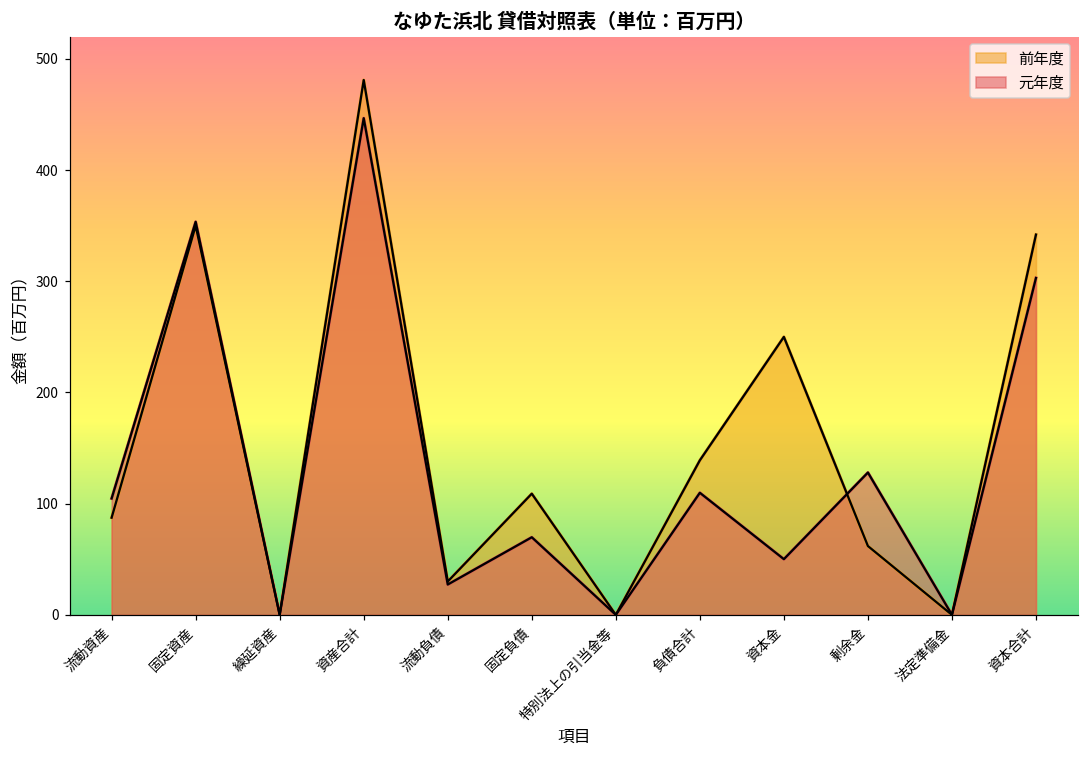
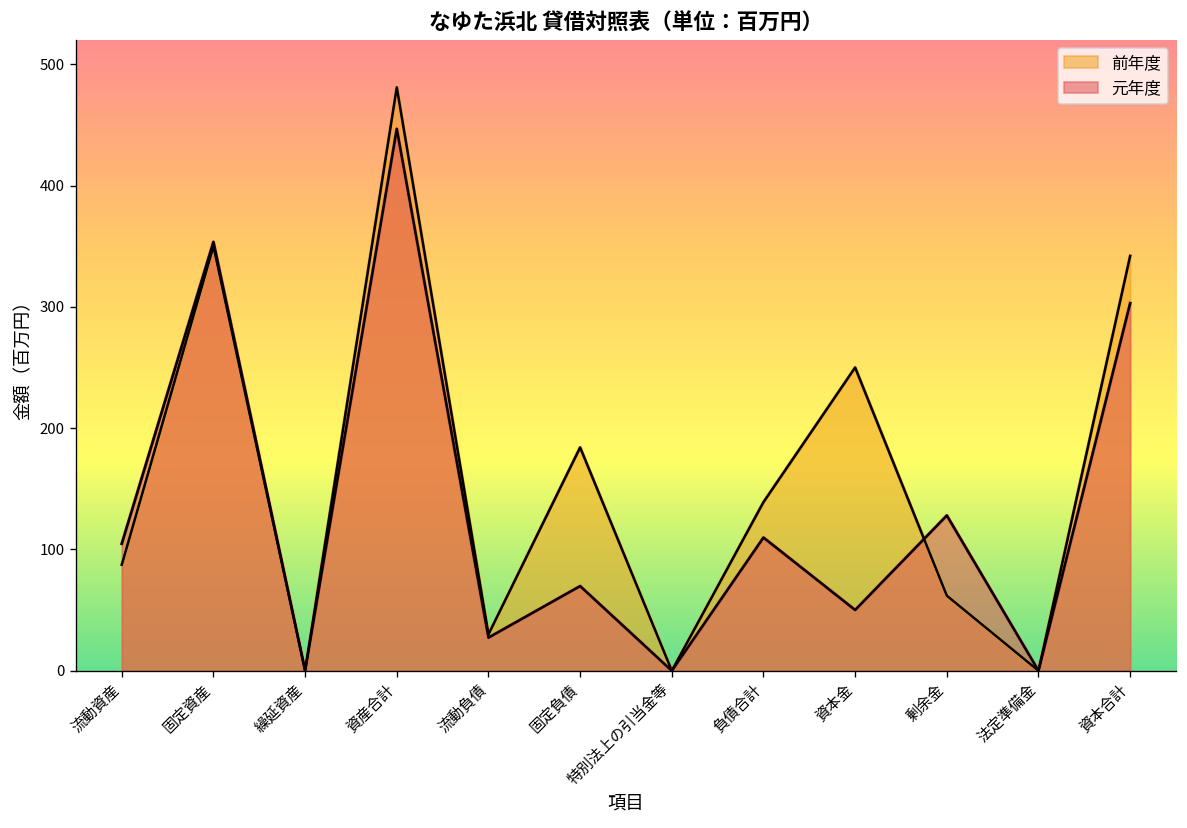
前年度, 固定負債: 109 -> 184
